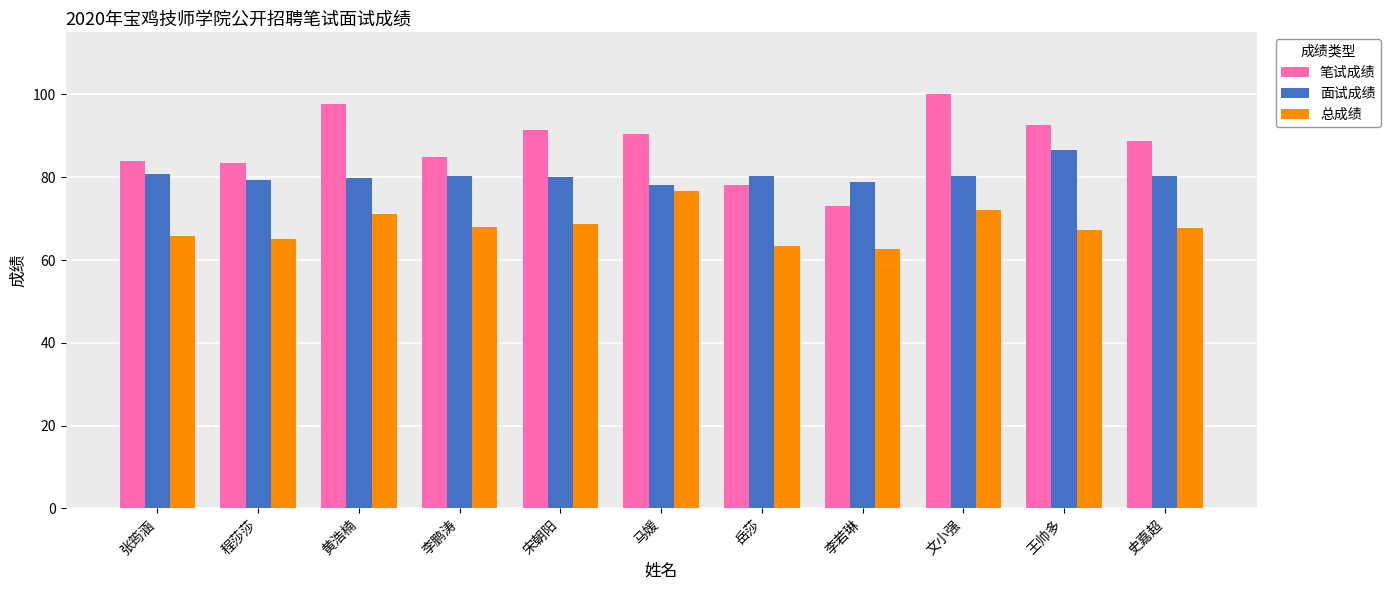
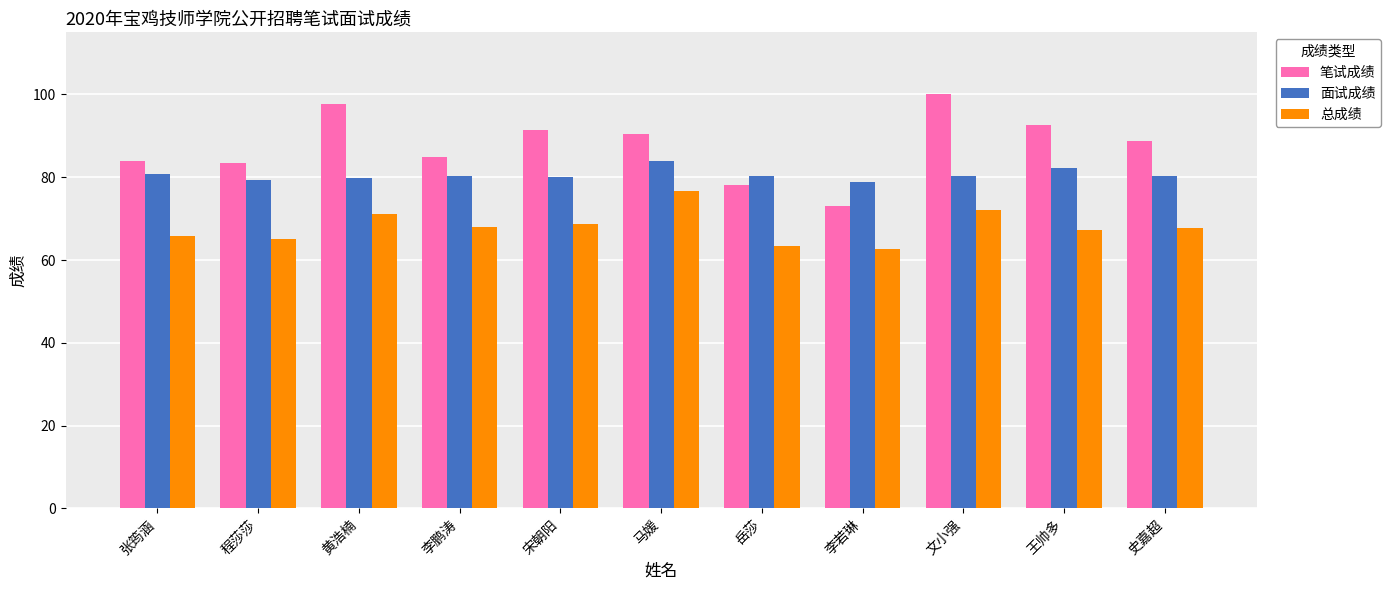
面试成绩, 马媛: 78 -> 84
面试成绩, 王帅多: 87 -> 82
